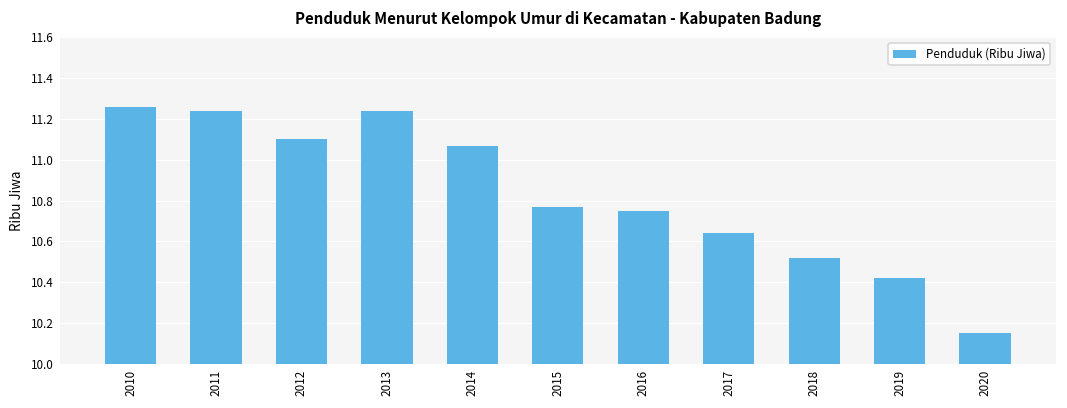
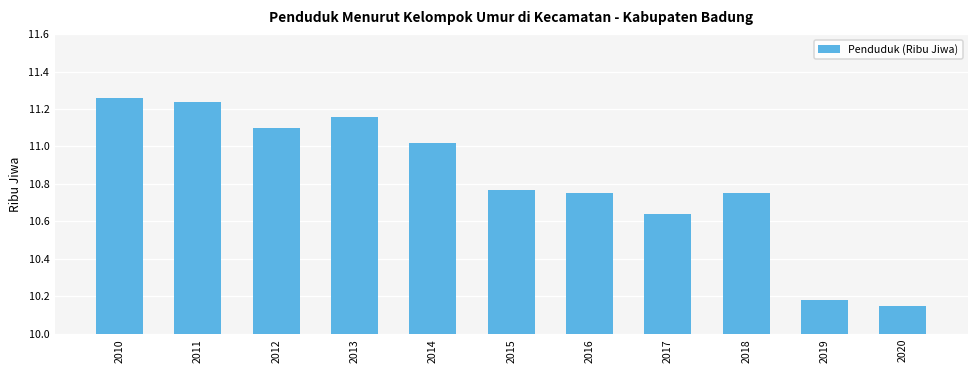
2013: 11.24 -> 11.16
2014: 11.07 -> 11.02
2018: 10.52 -> 10.75
2019: 10.42 -> 10.18
